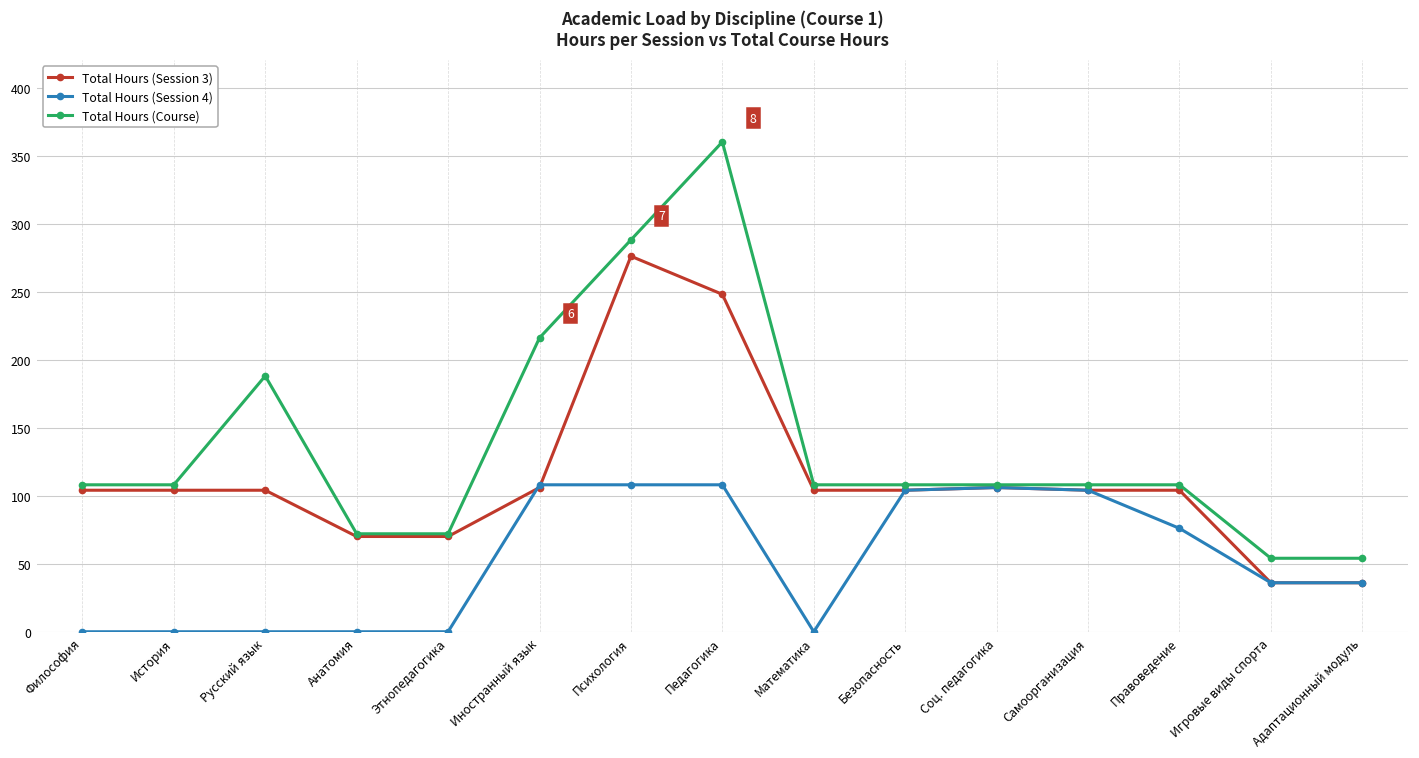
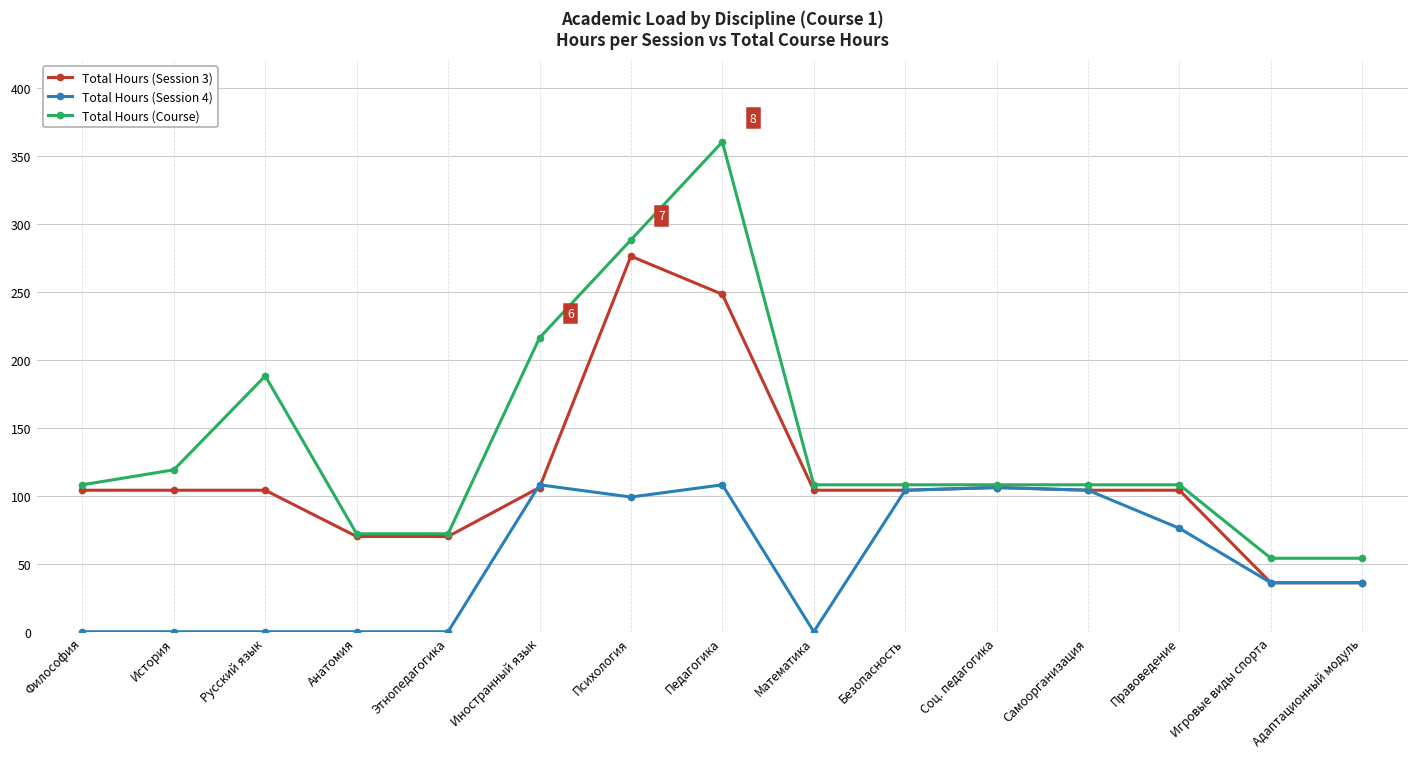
Total Hours (Course), История: 108 -> 119
Total Hours (Session 4), Психология: 108 -> 99
